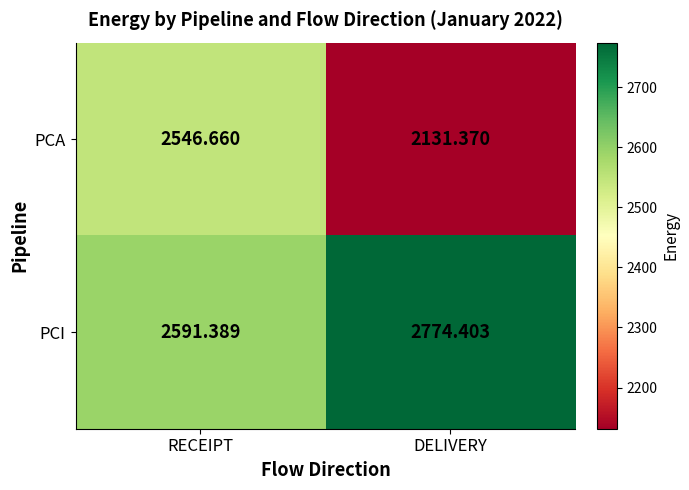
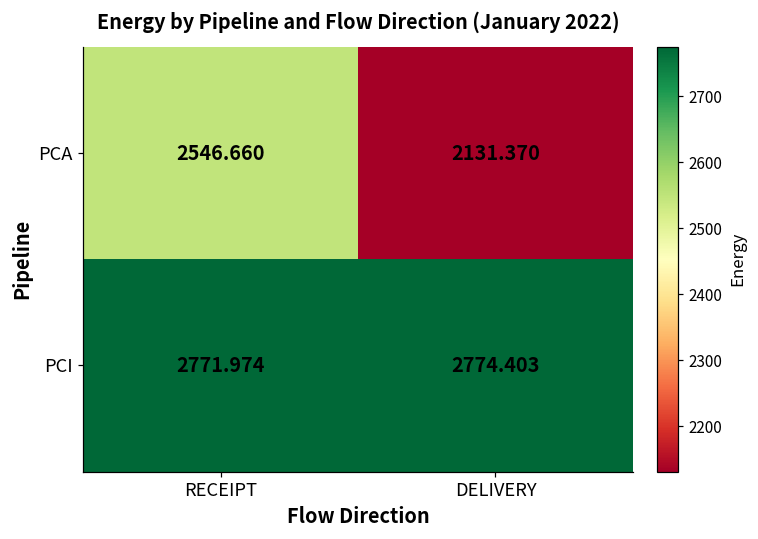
PCI, RECEIPT: 2591.389 -> 2771.974
